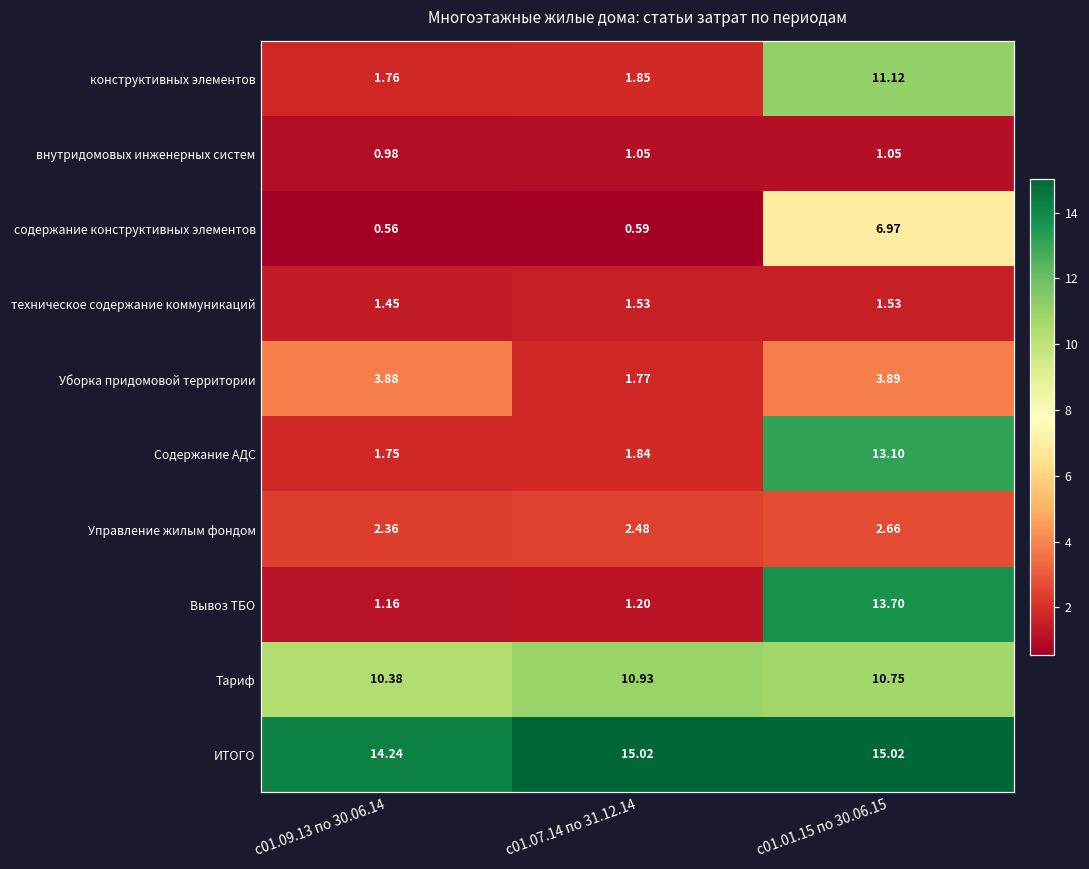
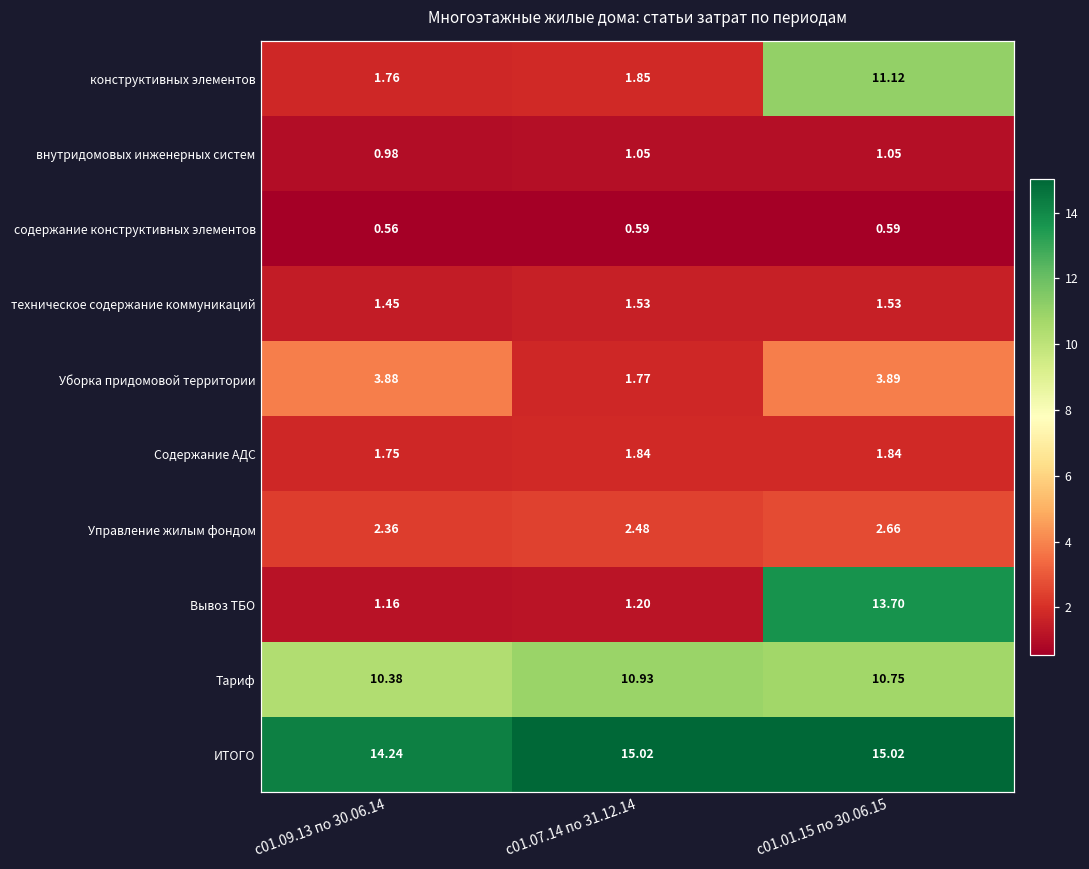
содержание конструктивных элементов, с01.01.15 по 30.06.15: 6.97 -> 0.59
Содержание АДС, с01.01.15 по 30.06.15: 13.10 -> 1.84
